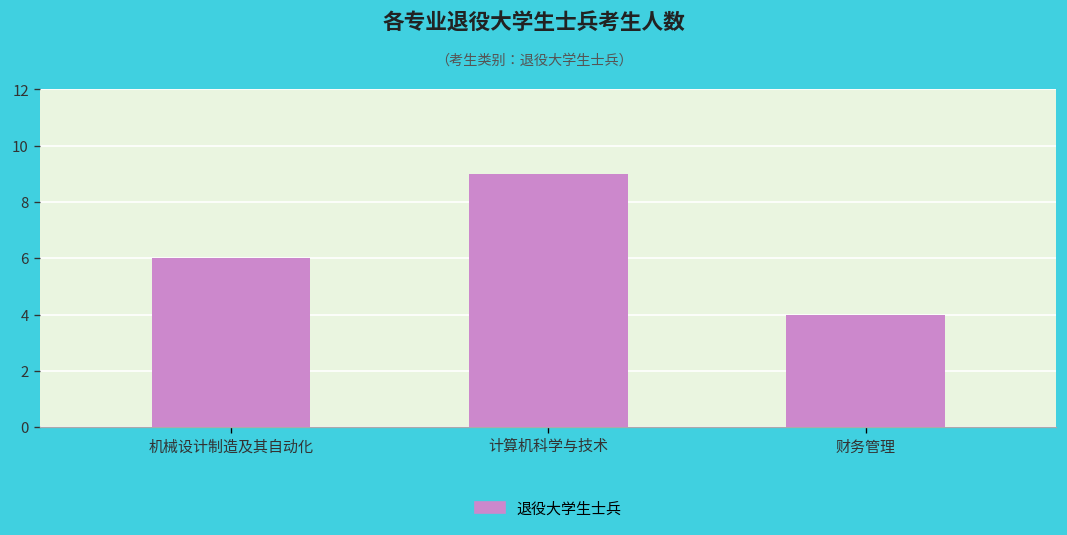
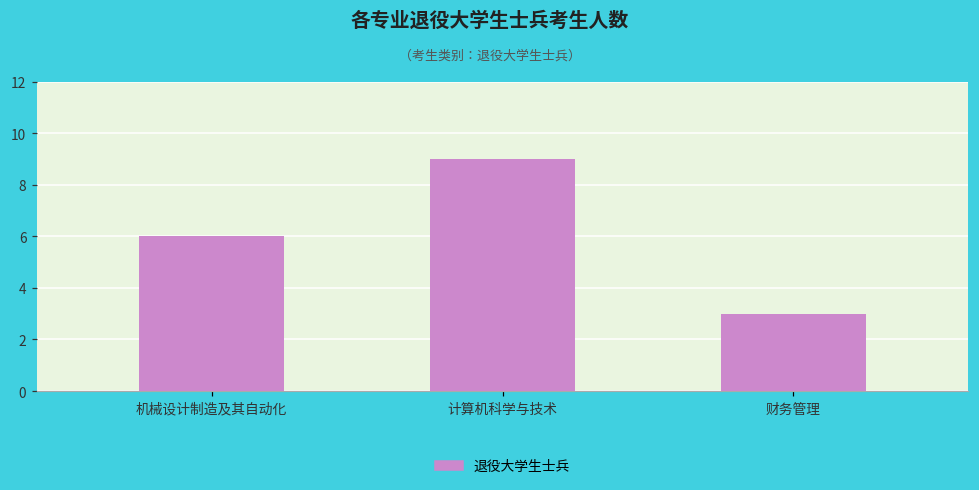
财务管理: 4 -> 3
